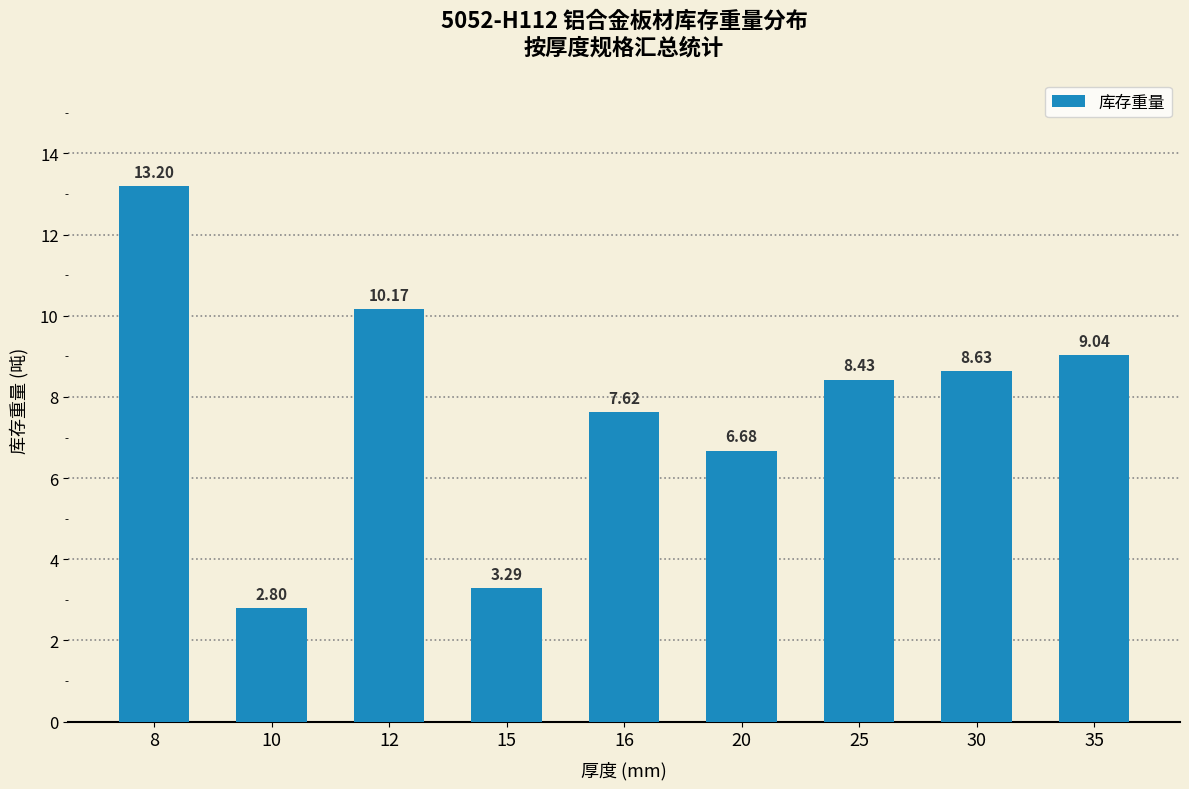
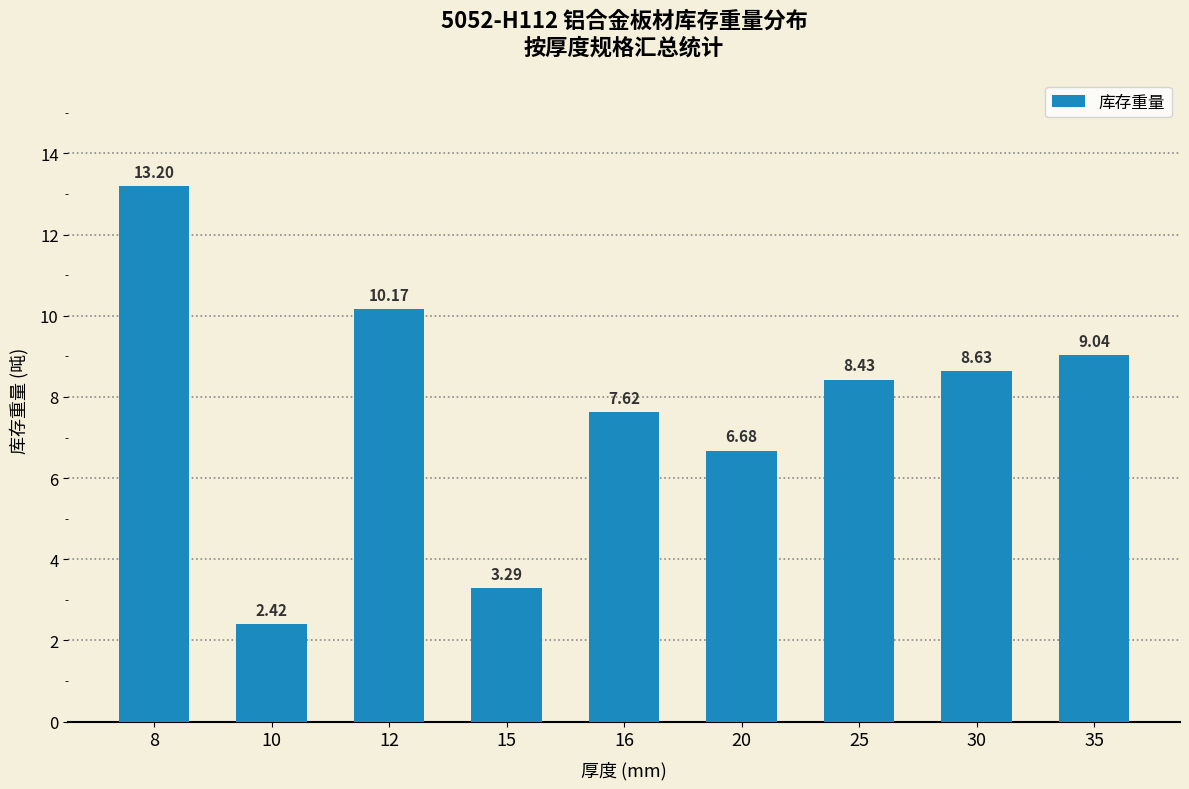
10: 2.80 -> 2.42
